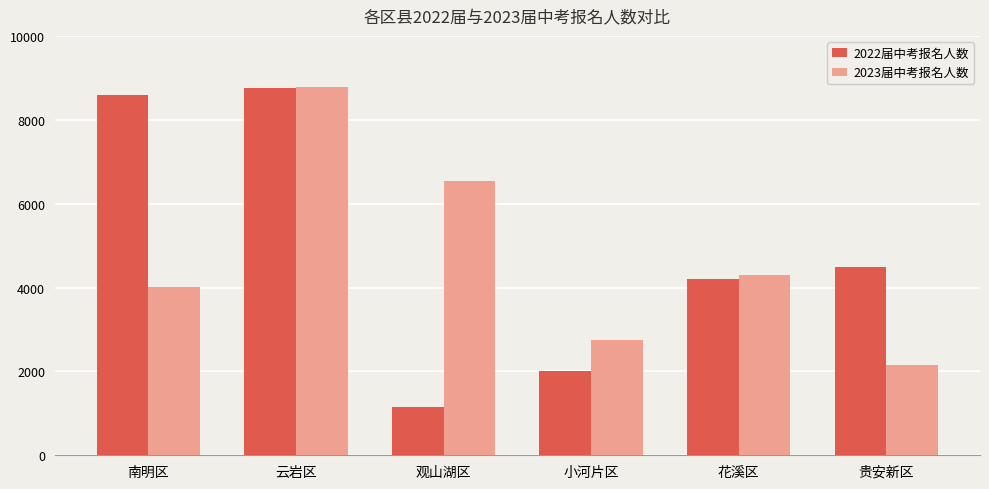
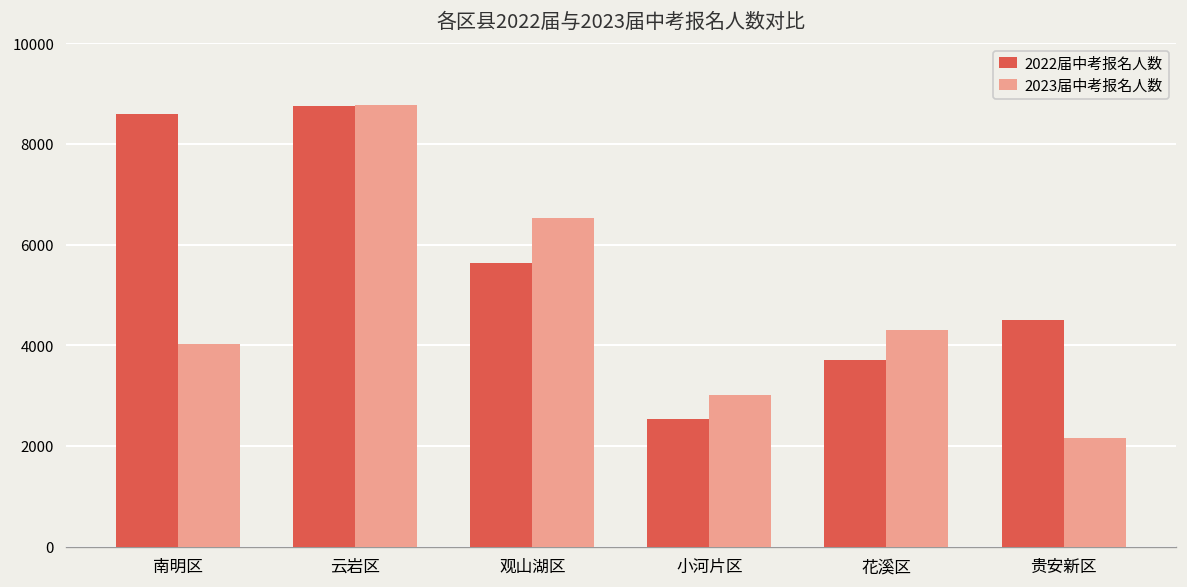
2022届中考报名人数, 观山湖区: 1100 -> 5600
2022届中考报名人数, 小河片区: 2000 -> 2500
2023届中考报名人数, 小河片区: 2800 -> 3000
2022届中考报名人数, 花溪区: 4200 -> 3700
